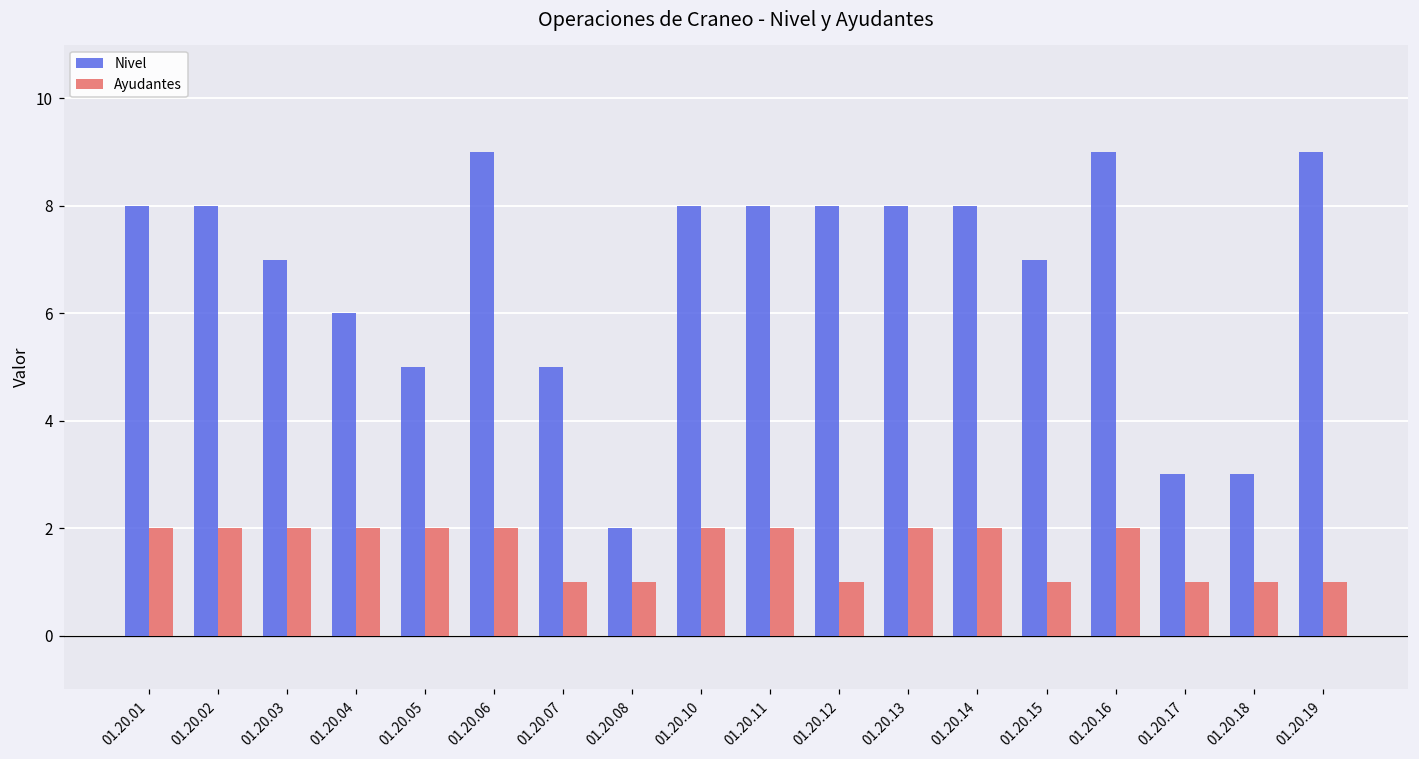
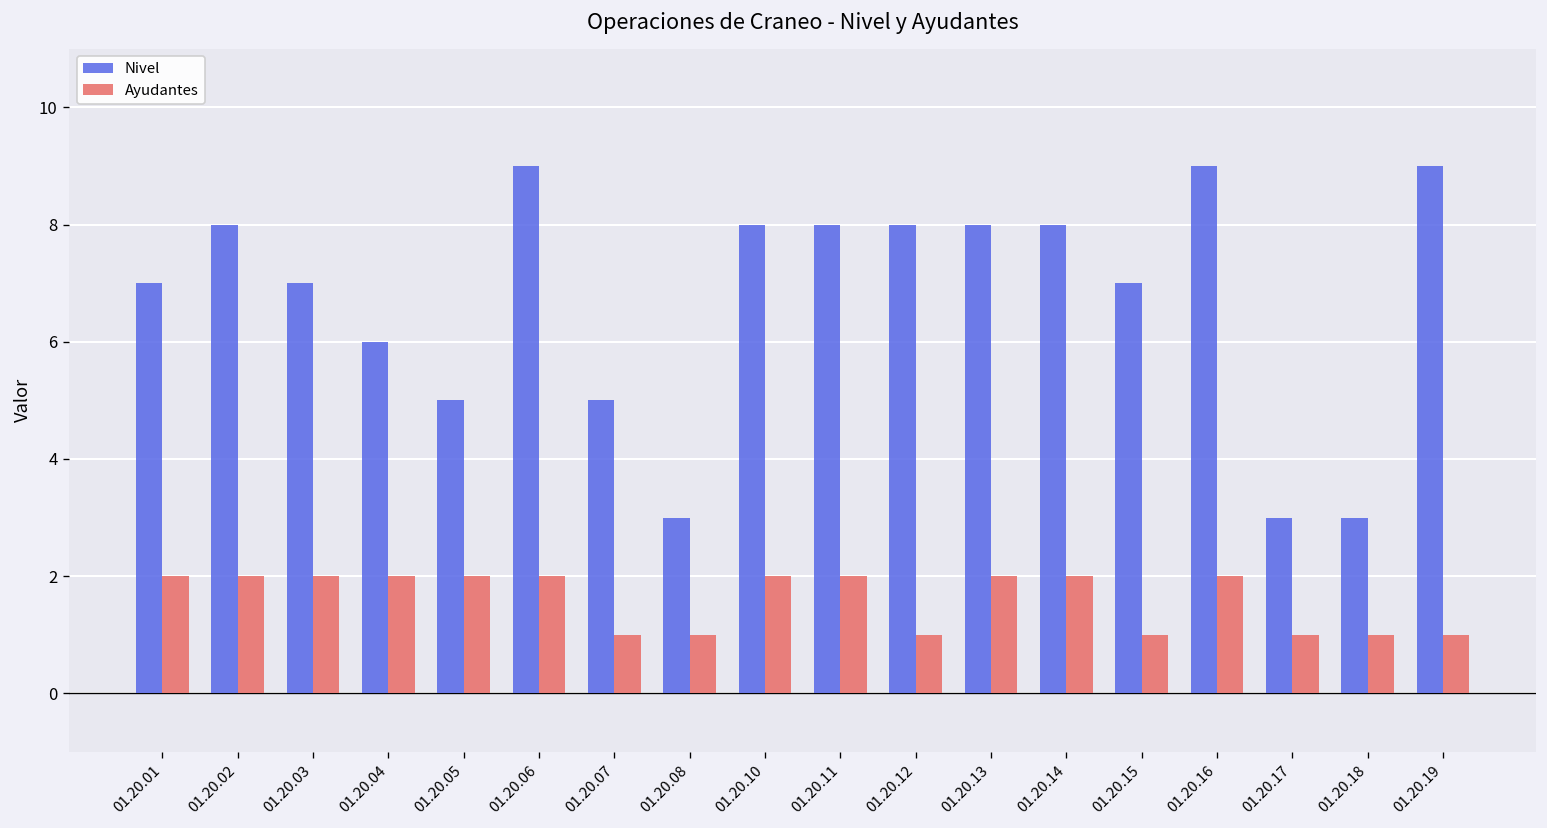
Nivel, 01.20.01: 8 -> 7
Nivel, 01.20.08: 2 -> 3
